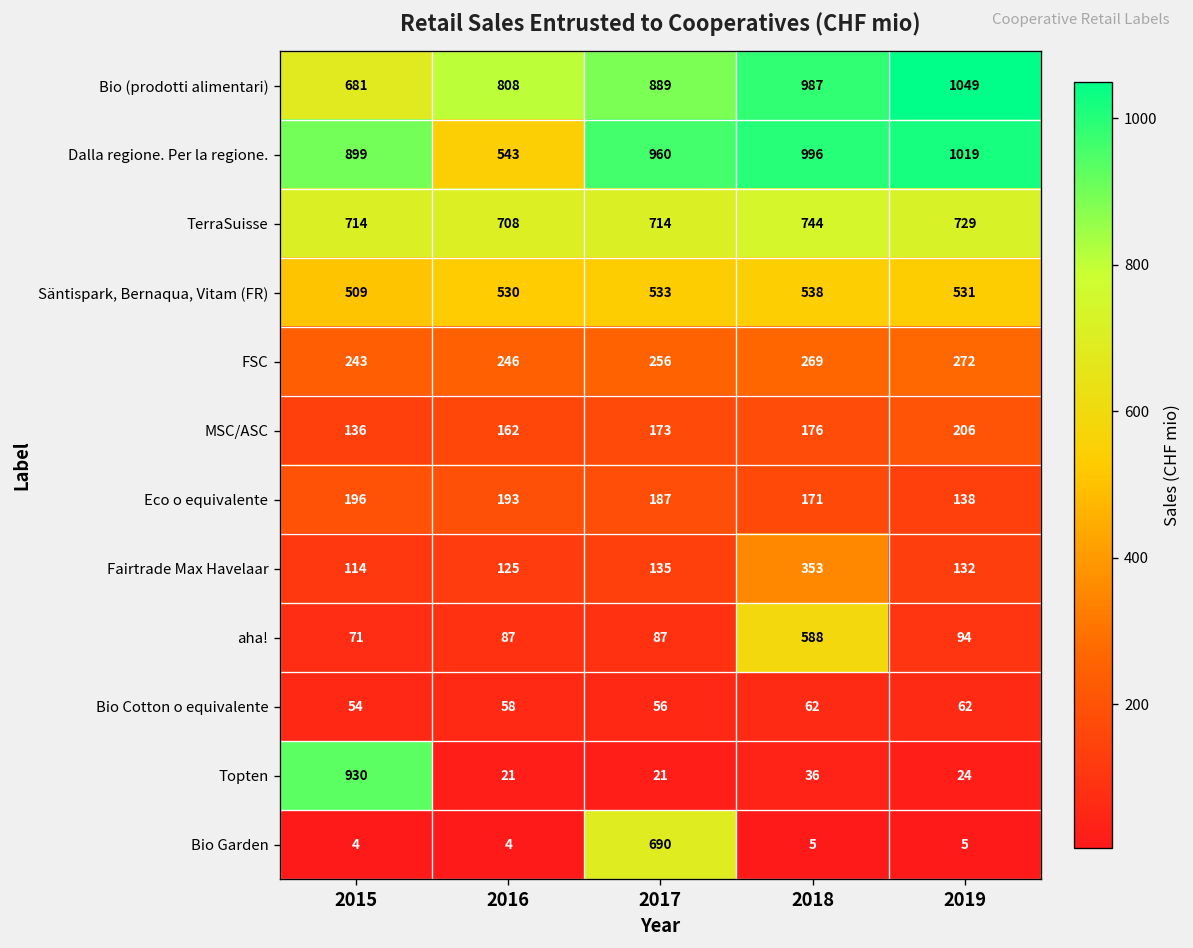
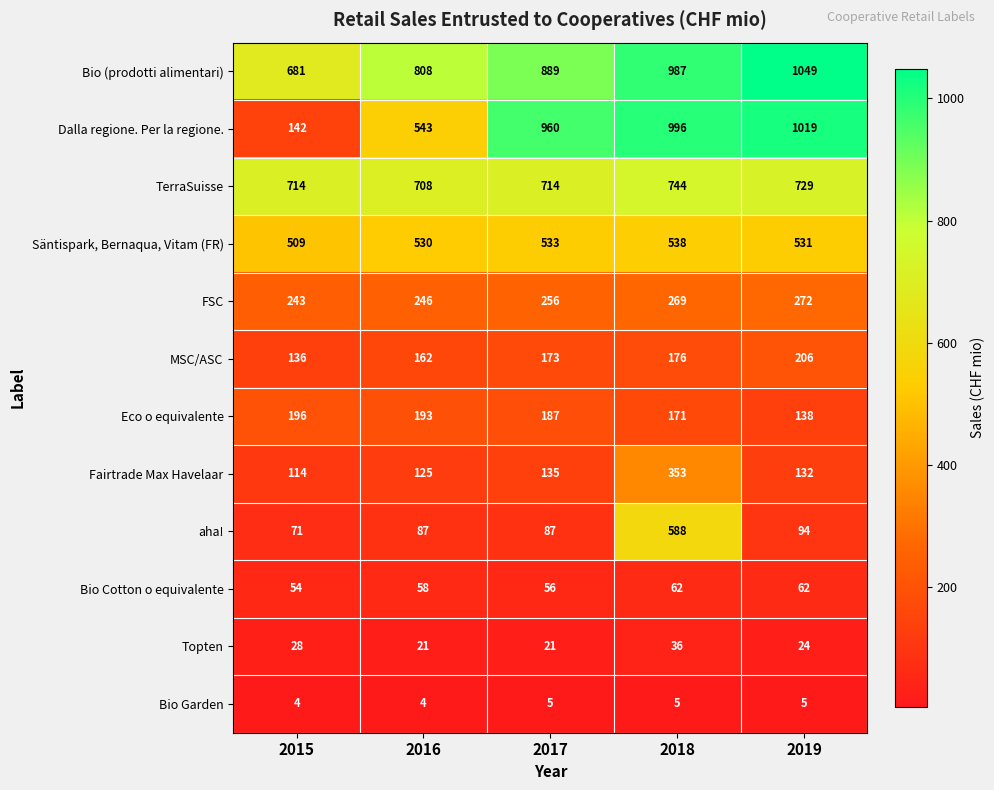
Dalla regione. Per la regione., 2015: 899 -> 142
Topten, 2015: 930 -> 28
Bio Garden, 2017: 690 -> 5
